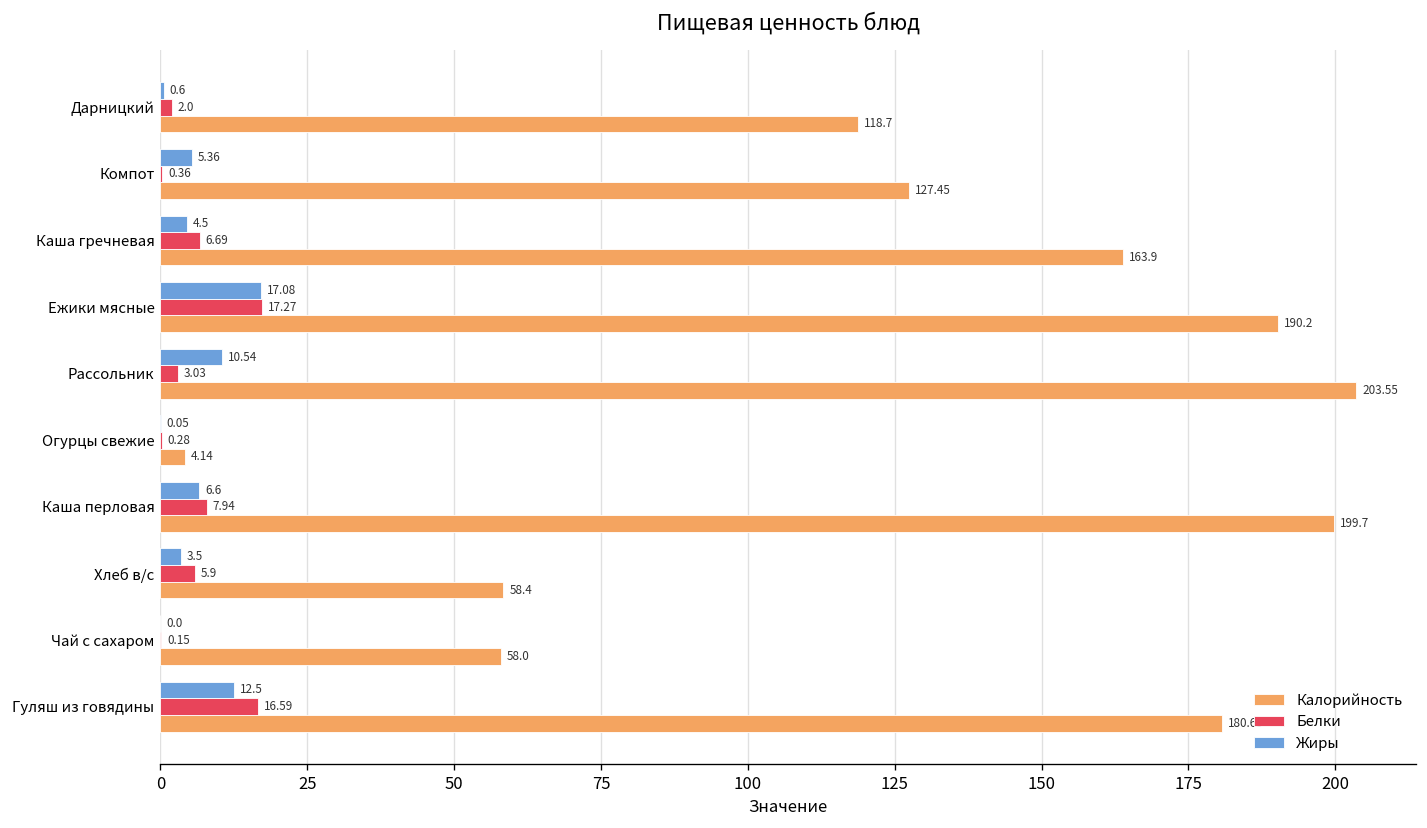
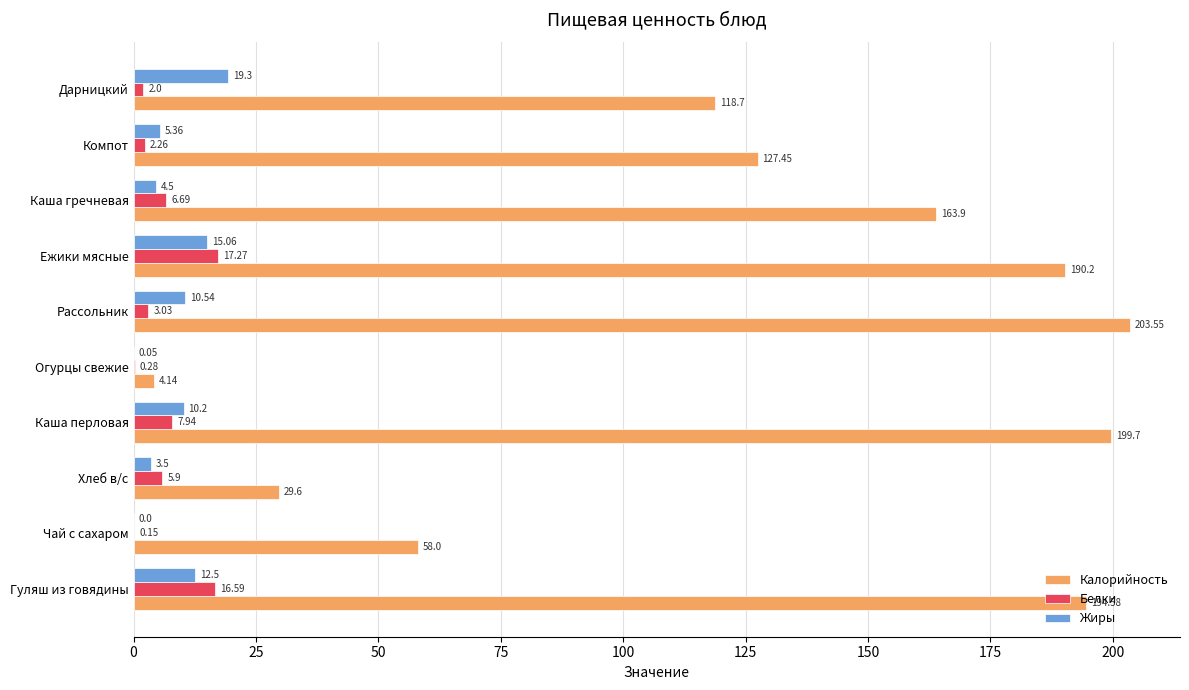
Жиры, Дарницкий: 0.6 -> 19.3
Белки, Компот: 0.36 -> 2.26
Жиры, Ежики мясные: 17.08 -> 15.06
Жиры, Каша перловая: 6.6 -> 10.2
Калорийность, Хлеб в/с: 58.4 -> 29.6
Калорийность, Гуляш из говядины: 180.65 -> 194.58
